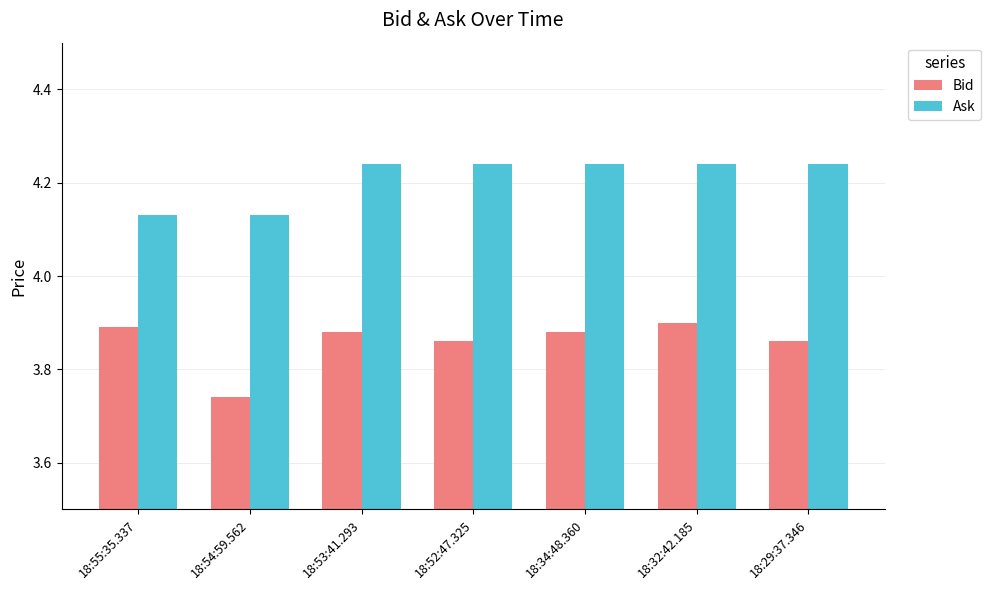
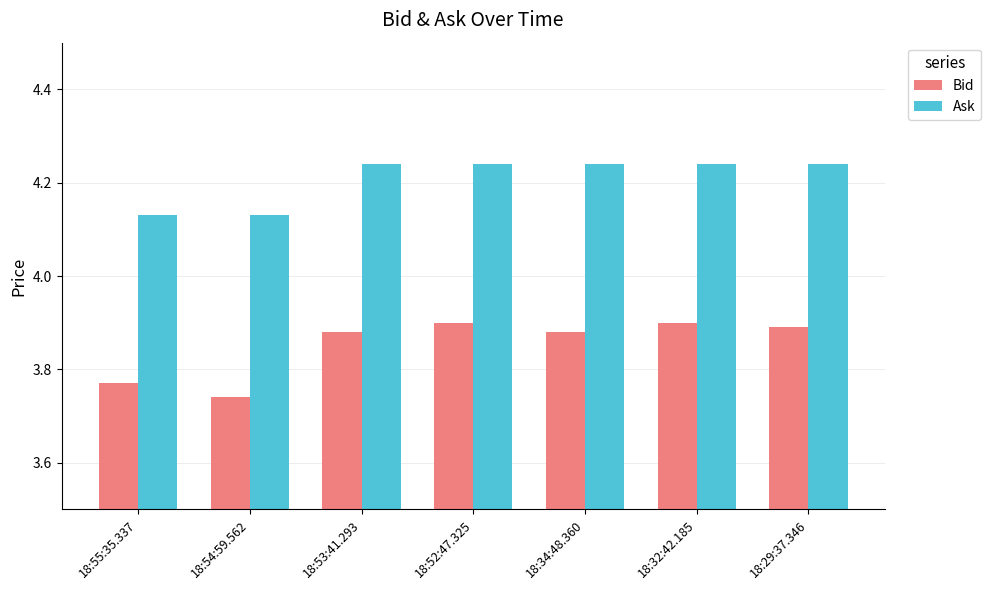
Bid, 18:55:35.337: 3.89 -> 3.77
Bid, 18:52:47.325: 3.86 -> 3.90
Bid, 18:29:37.346: 3.86 -> 3.89
